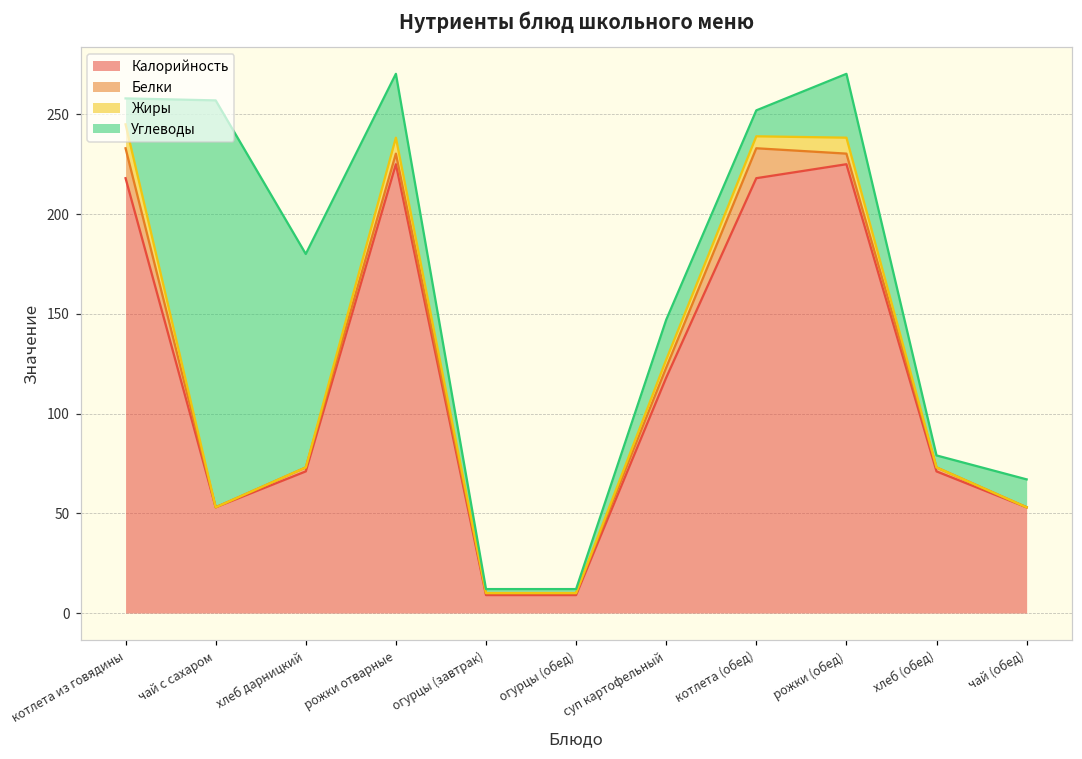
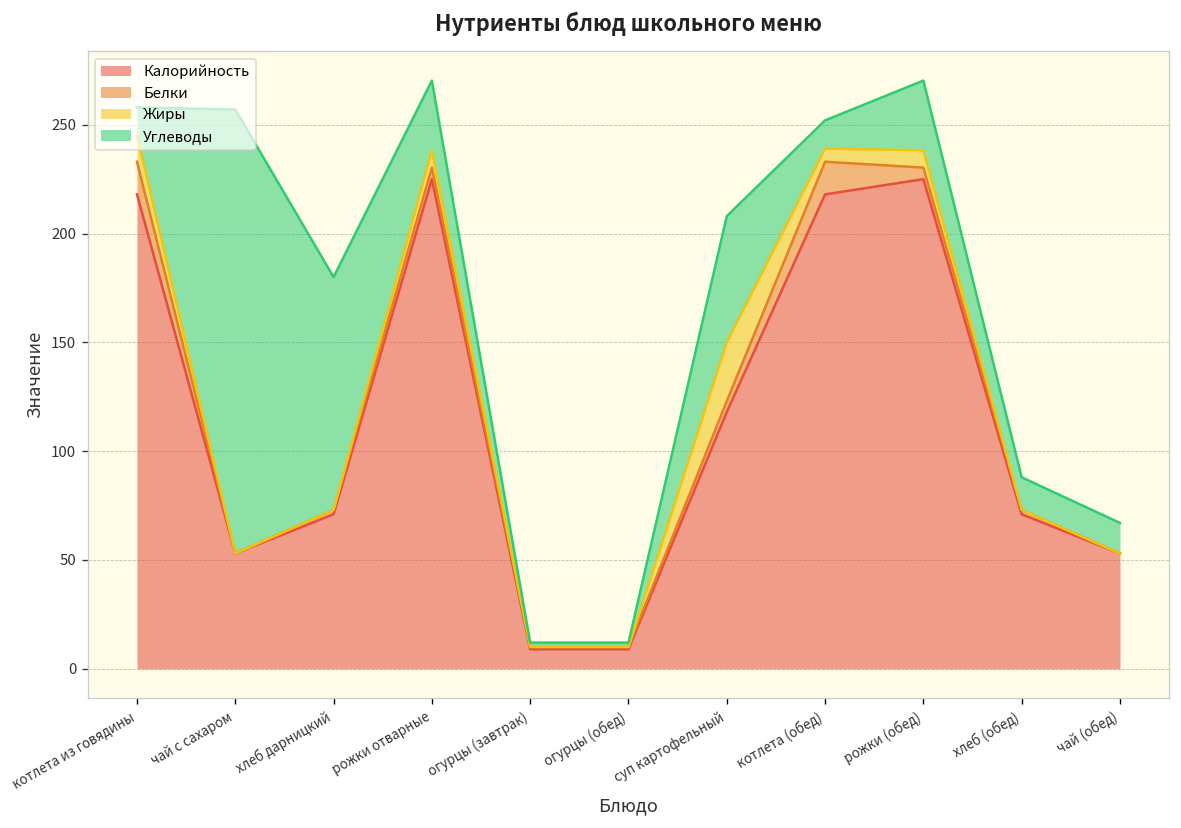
Жиры, суп картофельный: 4 -> 27
Углеводы, суп картофельный: 20 -> 58
Углеводы, хлеб (обед): 6 -> 15
